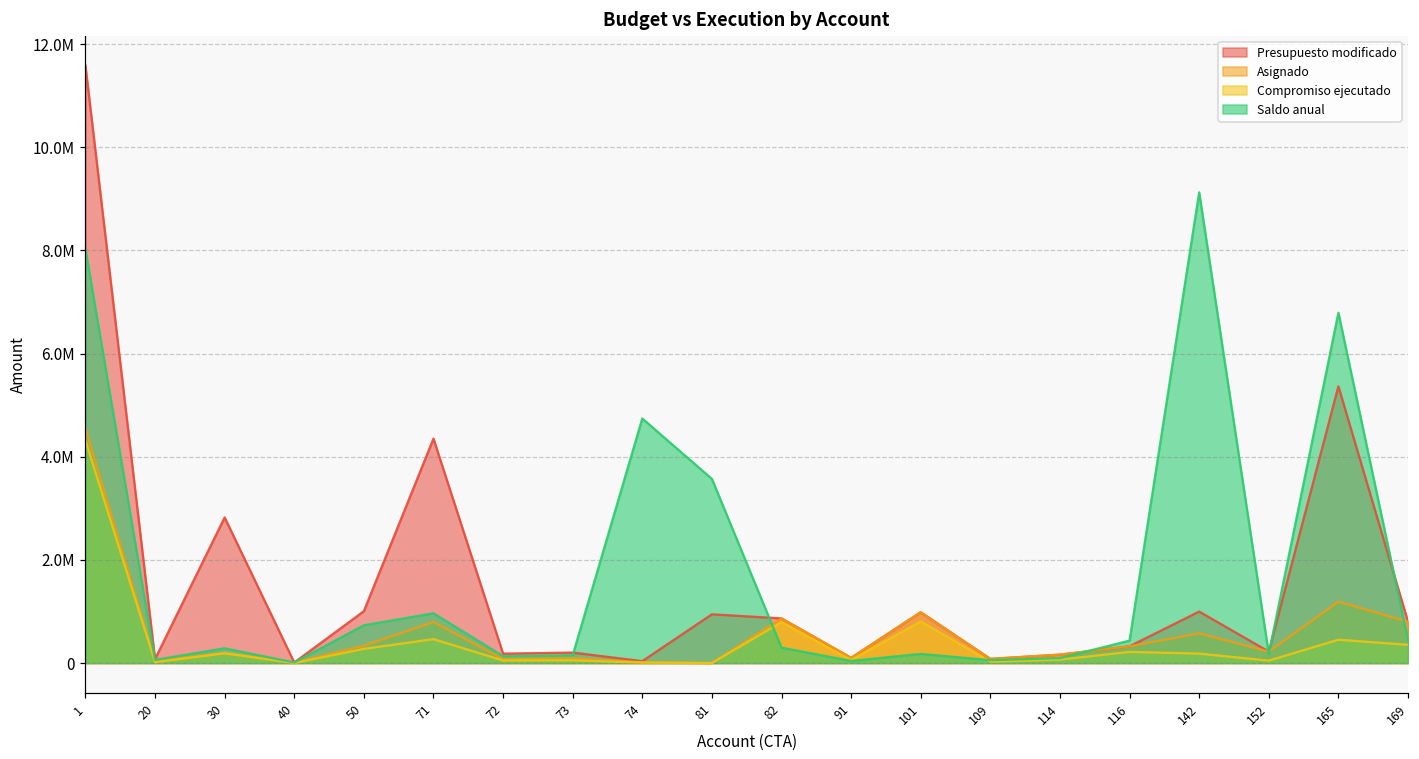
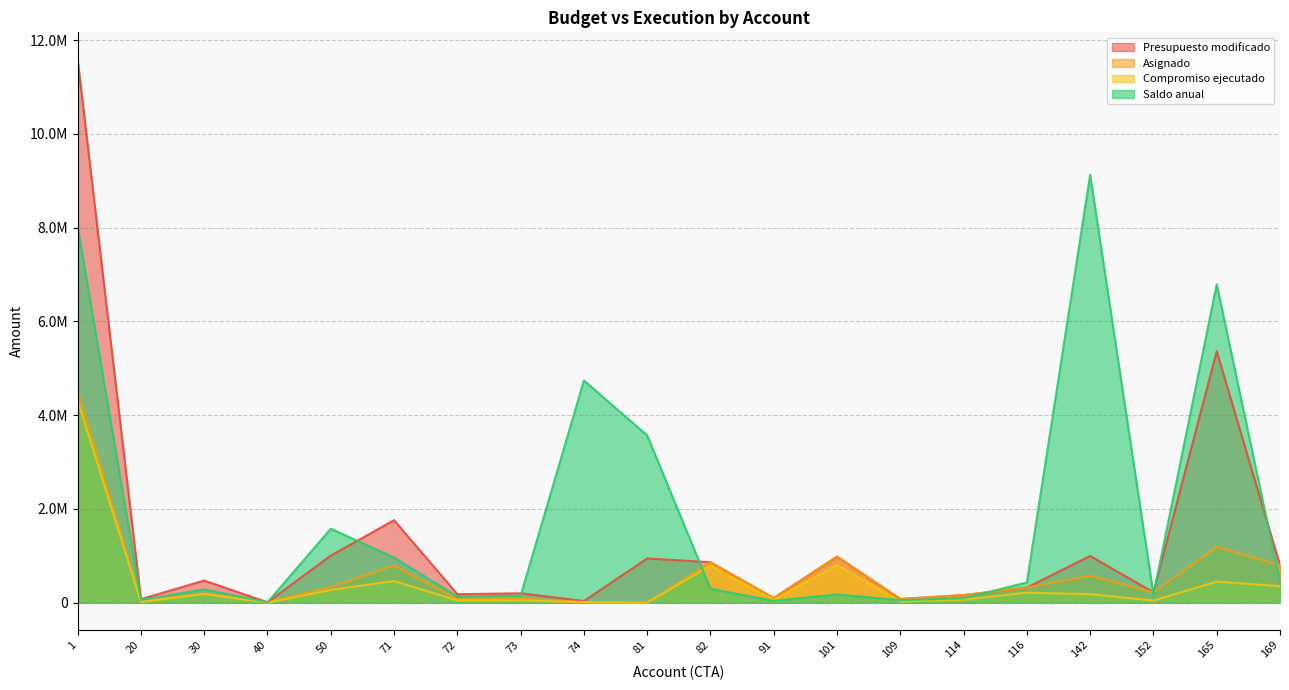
Presupuesto modificado, 30: 2800000 -> 500000
Saldo anual, 50: 700000 -> 1600000
Presupuesto modificado, 71: 4400000 -> 1800000
